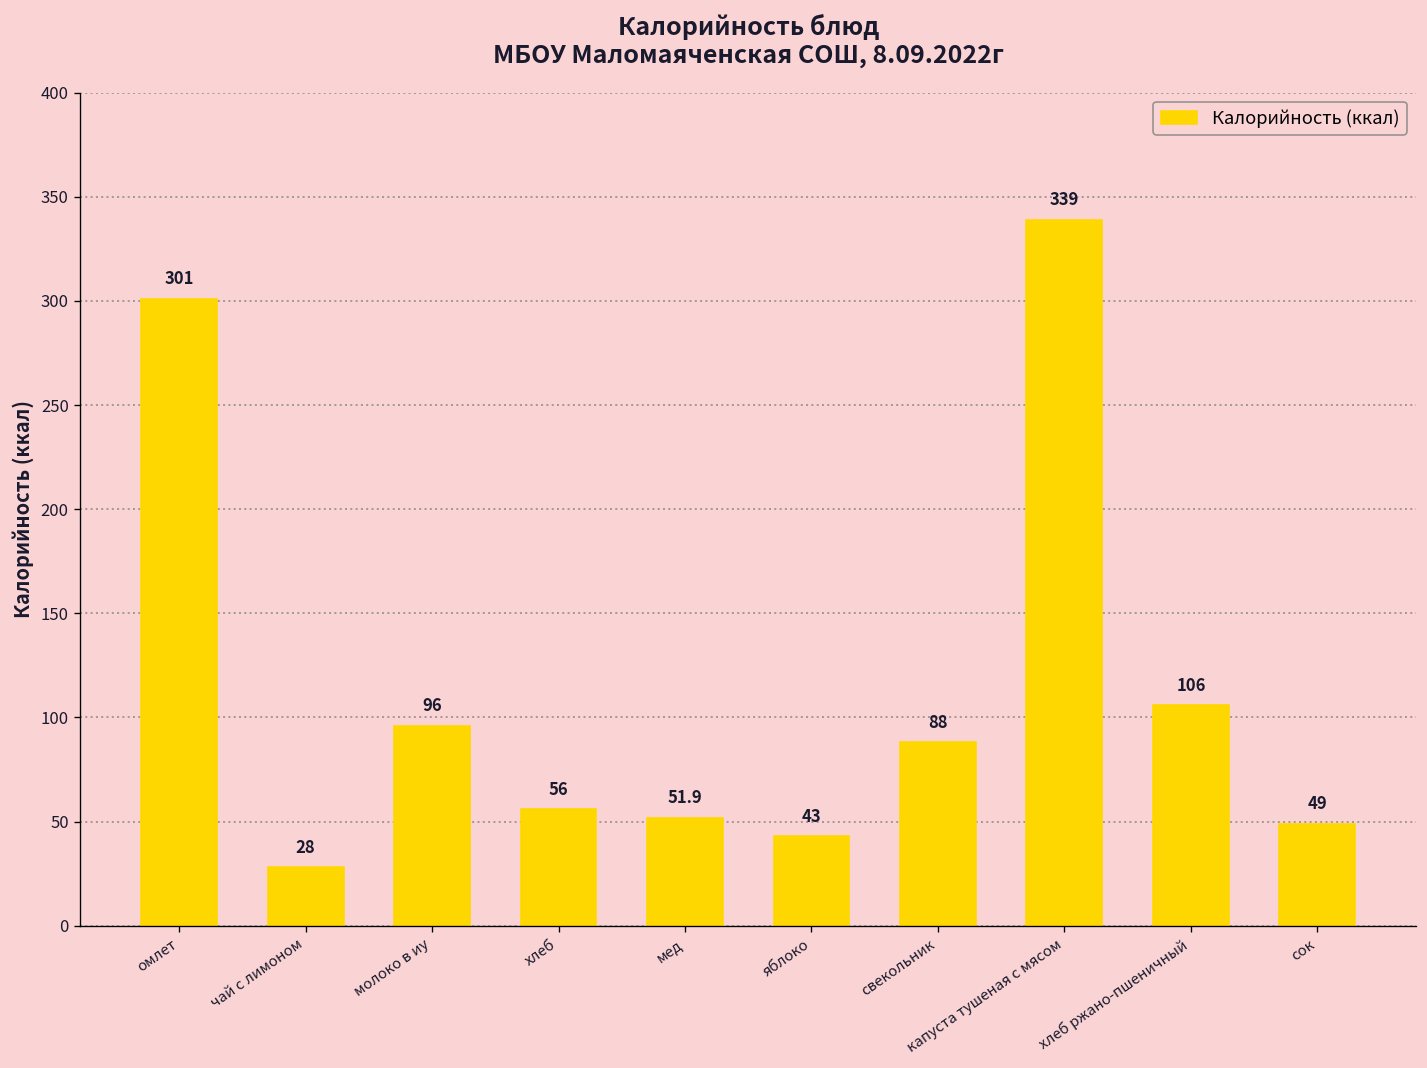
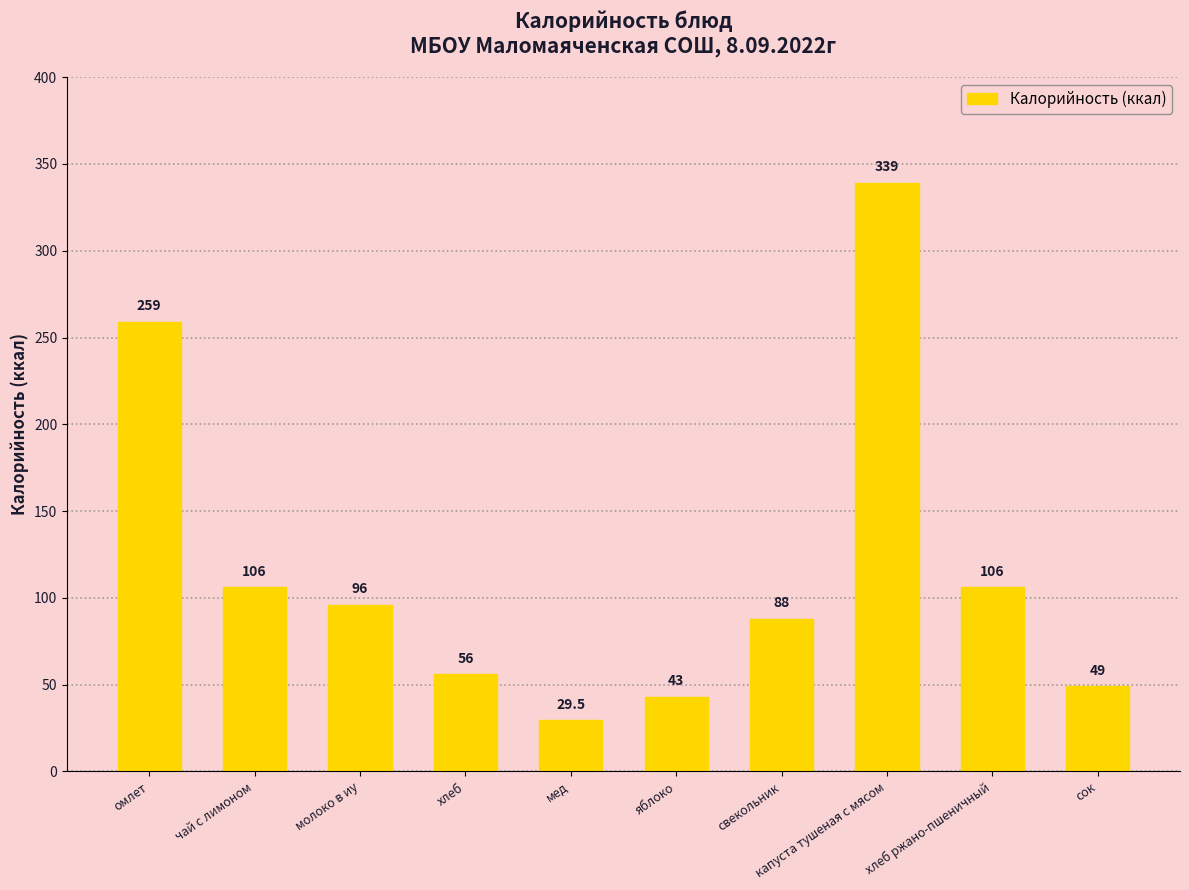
омлет: 301 -> 259
чай с лимоном: 28 -> 106
мед: 51.9 -> 29.5
